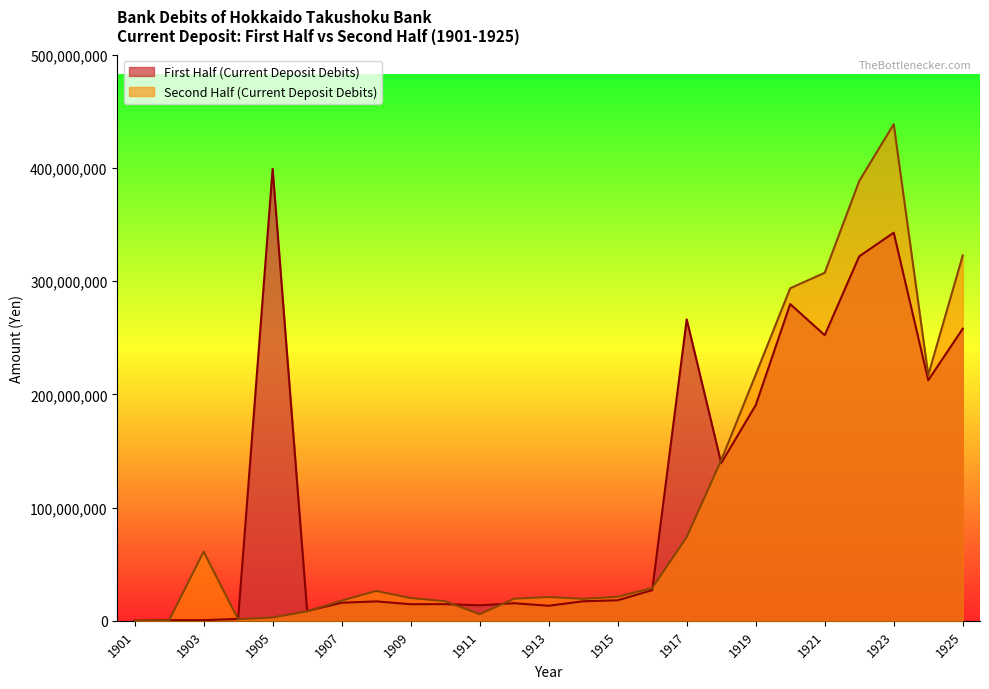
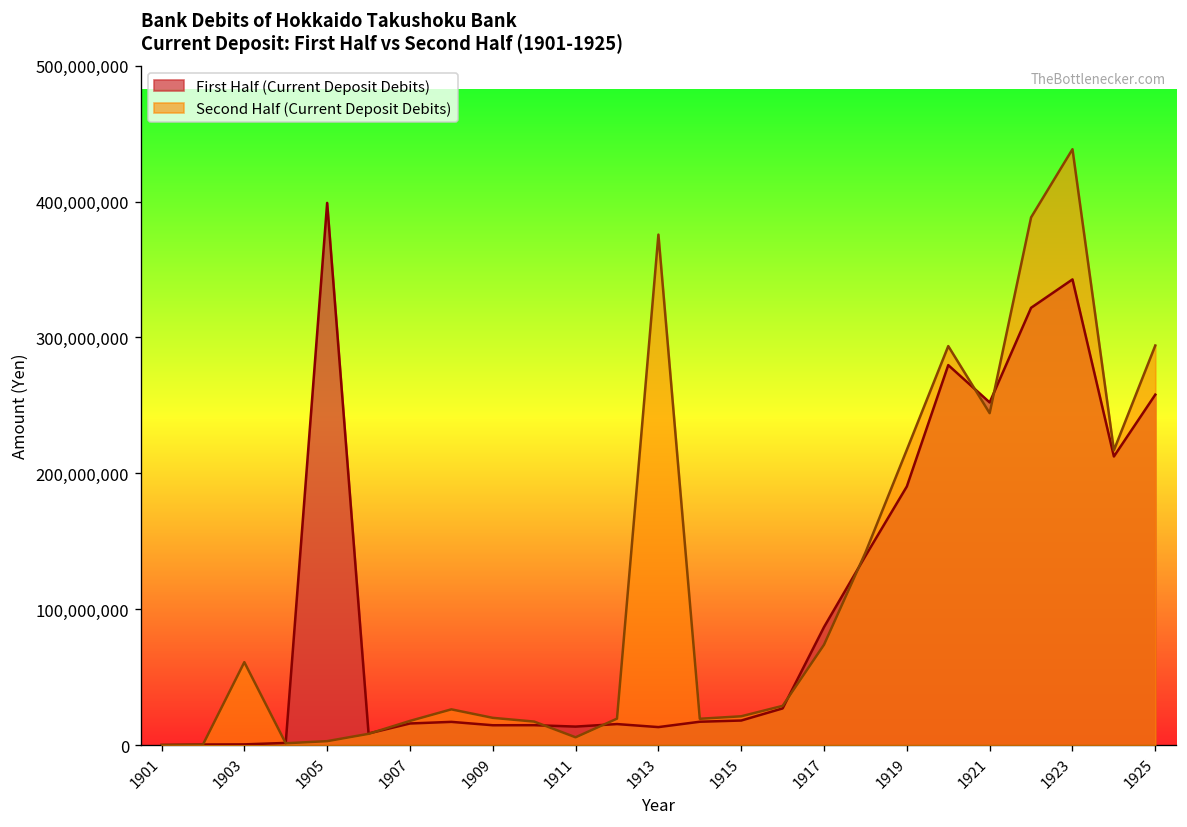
Second Half (Current Deposit Debits), 1913: 21,000,000 -> 376,000,000
First Half (Current Deposit Debits), 1917: 266,000,000 -> 87,000,000
Second Half (Current Deposit Debits), 1921: 307,000,000 -> 244,000,000
Second Half (Current Deposit Debits), 1925: 323,000,000 -> 294,000,000
